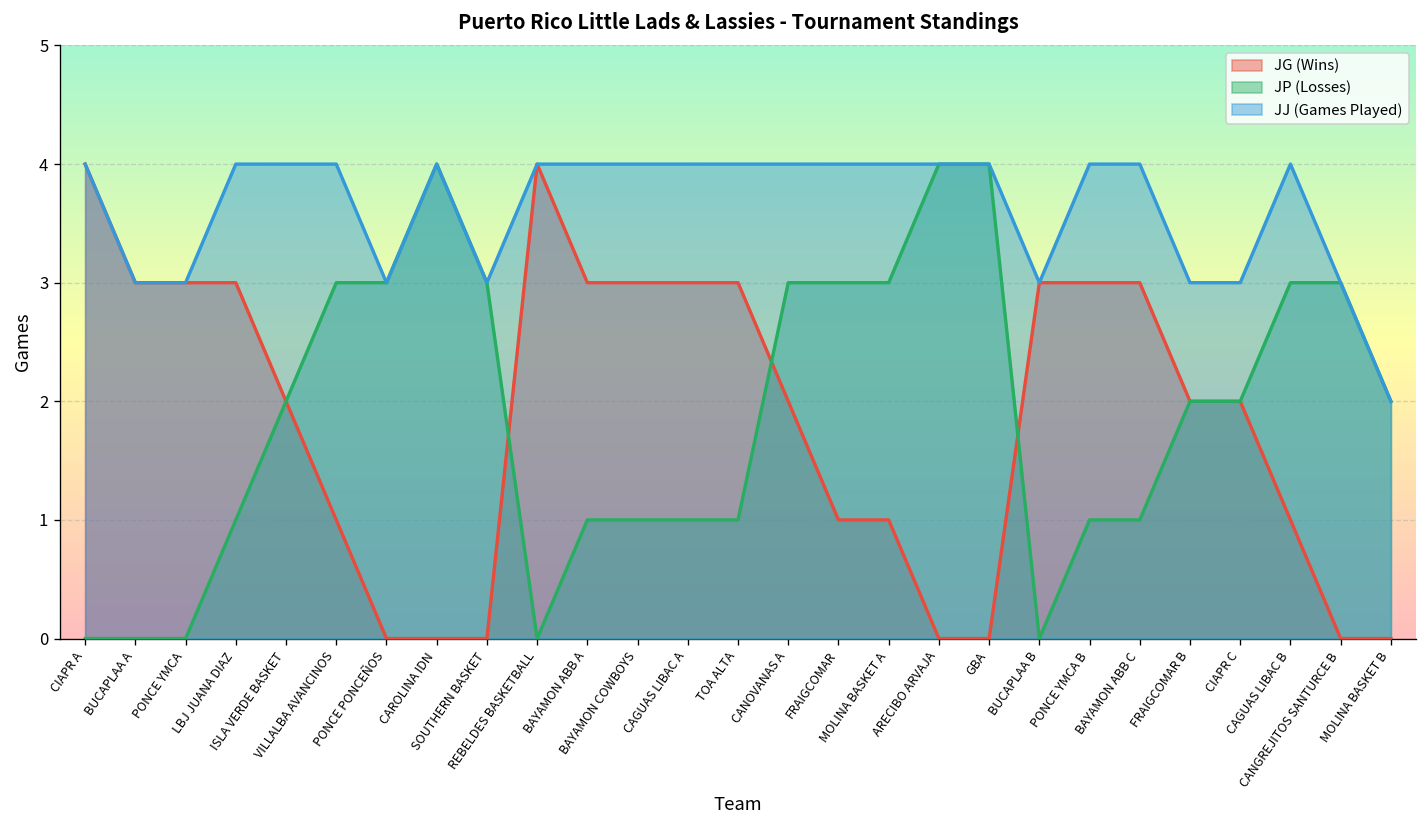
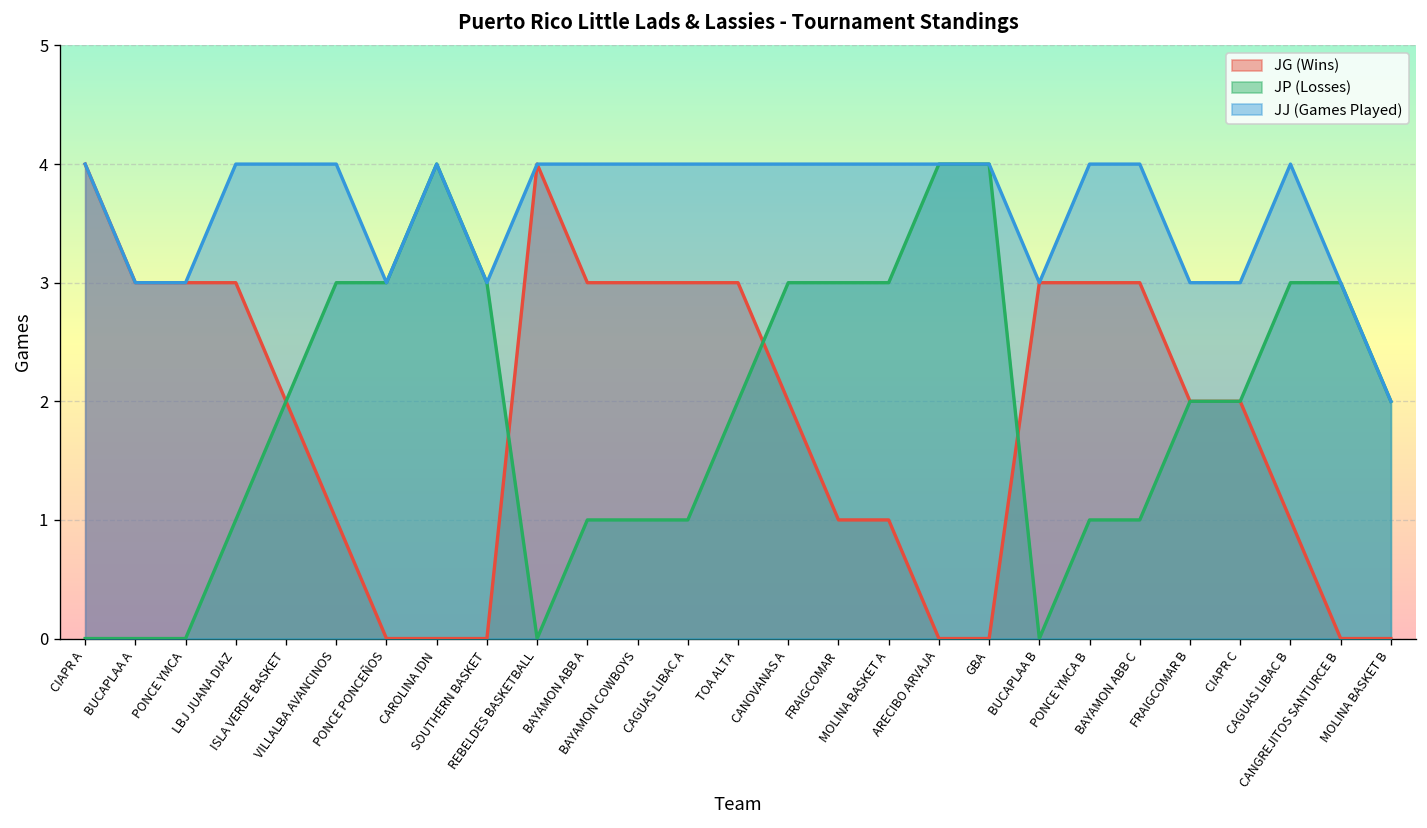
JP (Losses), TOA ALTA: 1 -> 2
